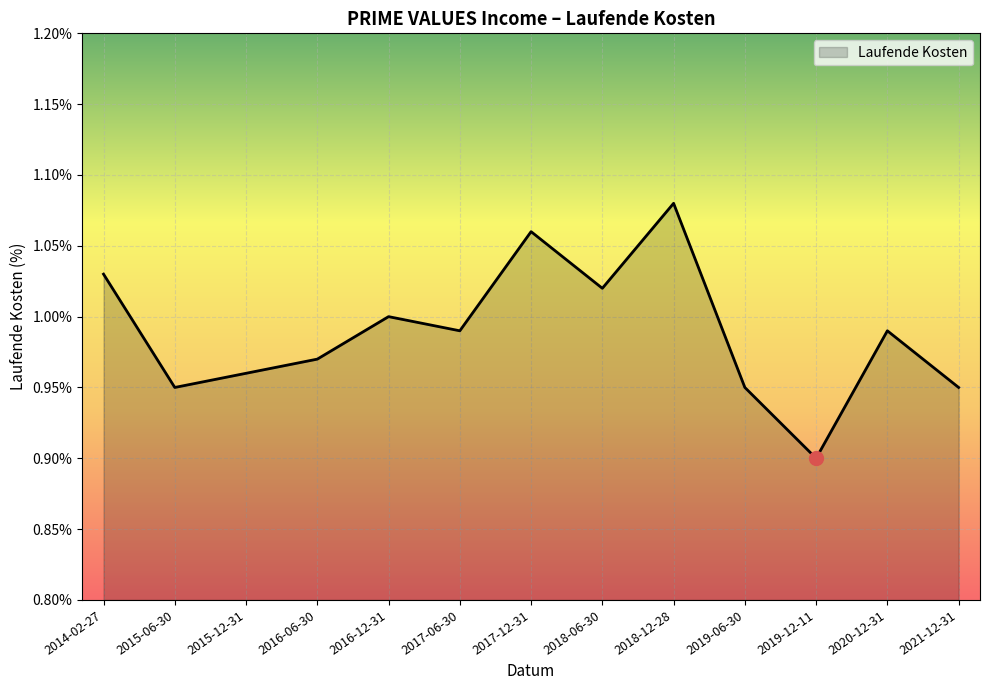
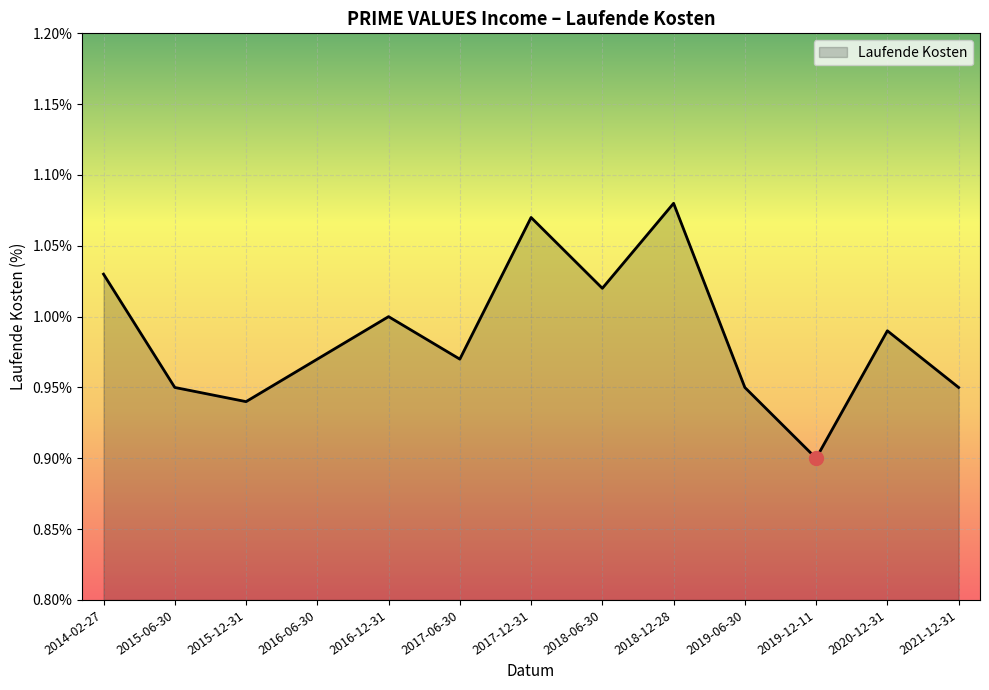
Laufende Kosten, 2015-12-31: 0.96% -> 0.94%
Laufende Kosten, 2017-06-30: 0.99% -> 0.97%
Laufende Kosten, 2017-12-31: 1.06% -> 1.07%
